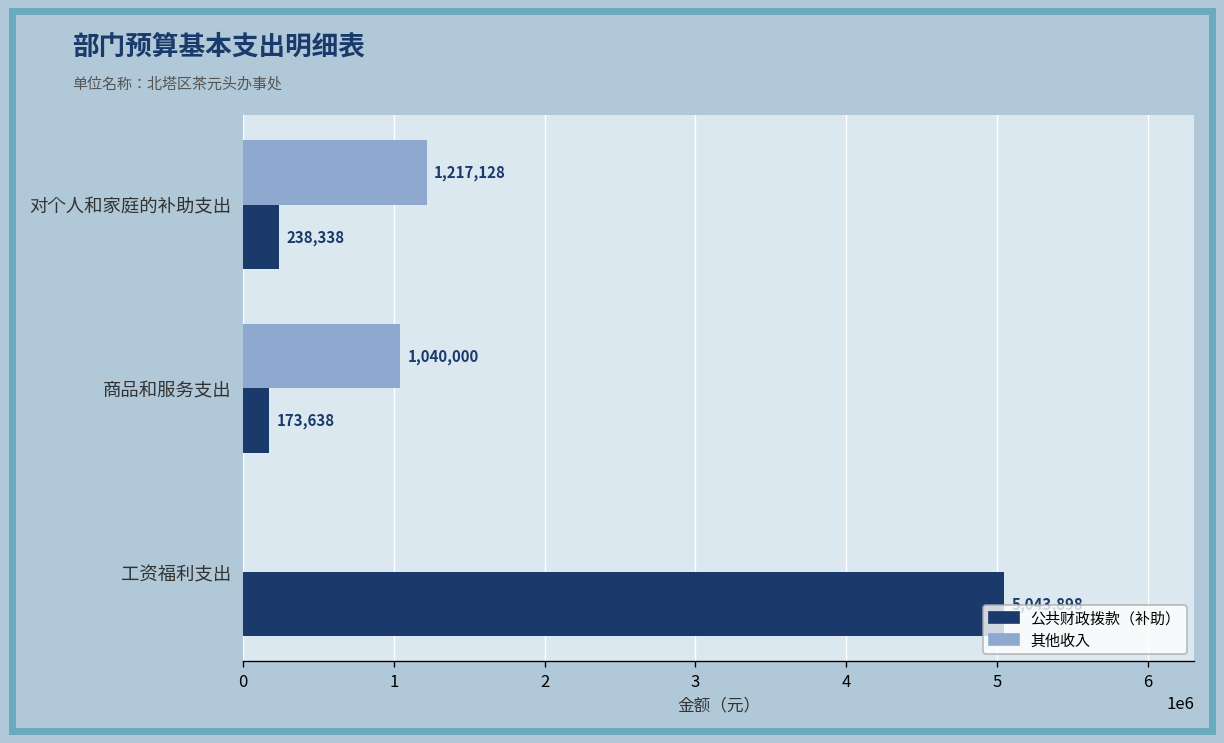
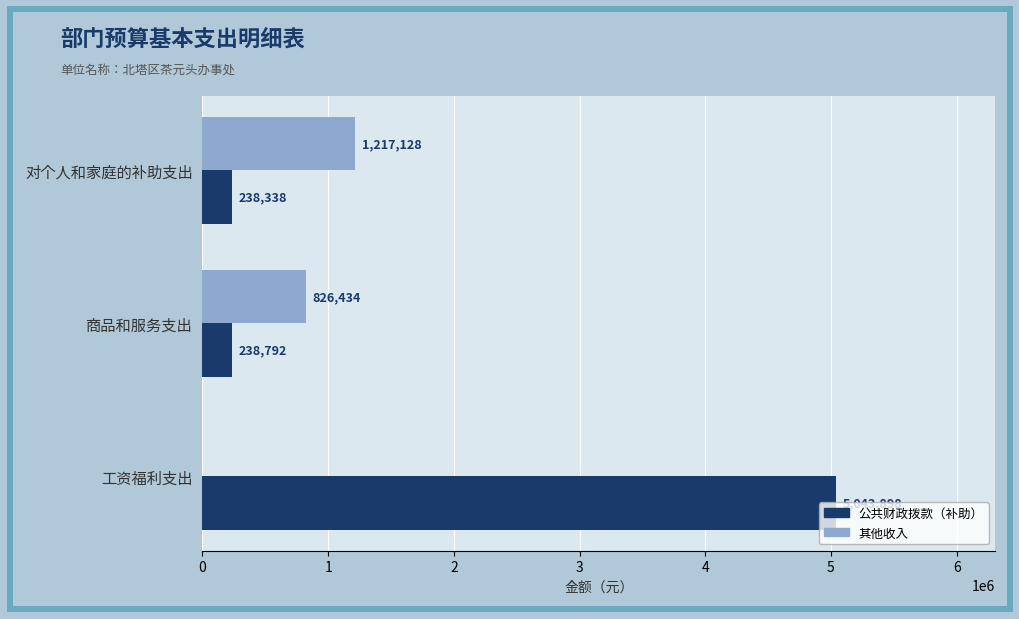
其他收入, 商品和服务支出: 1,040,000 -> 826,434
公共财政拨款（补助）, 商品和服务支出: 173,638 -> 238,792
